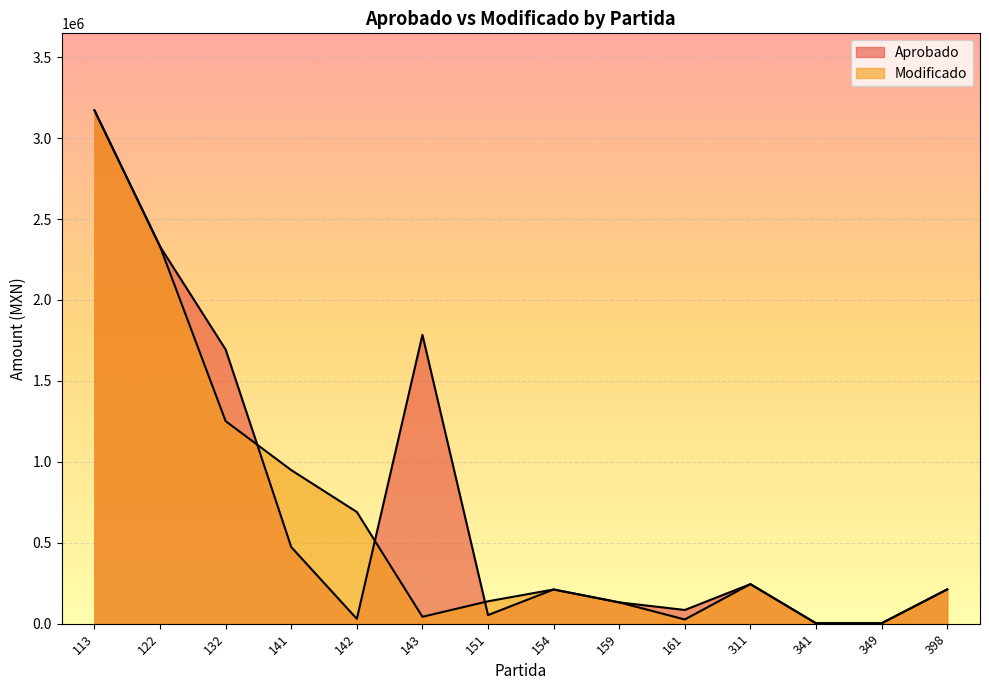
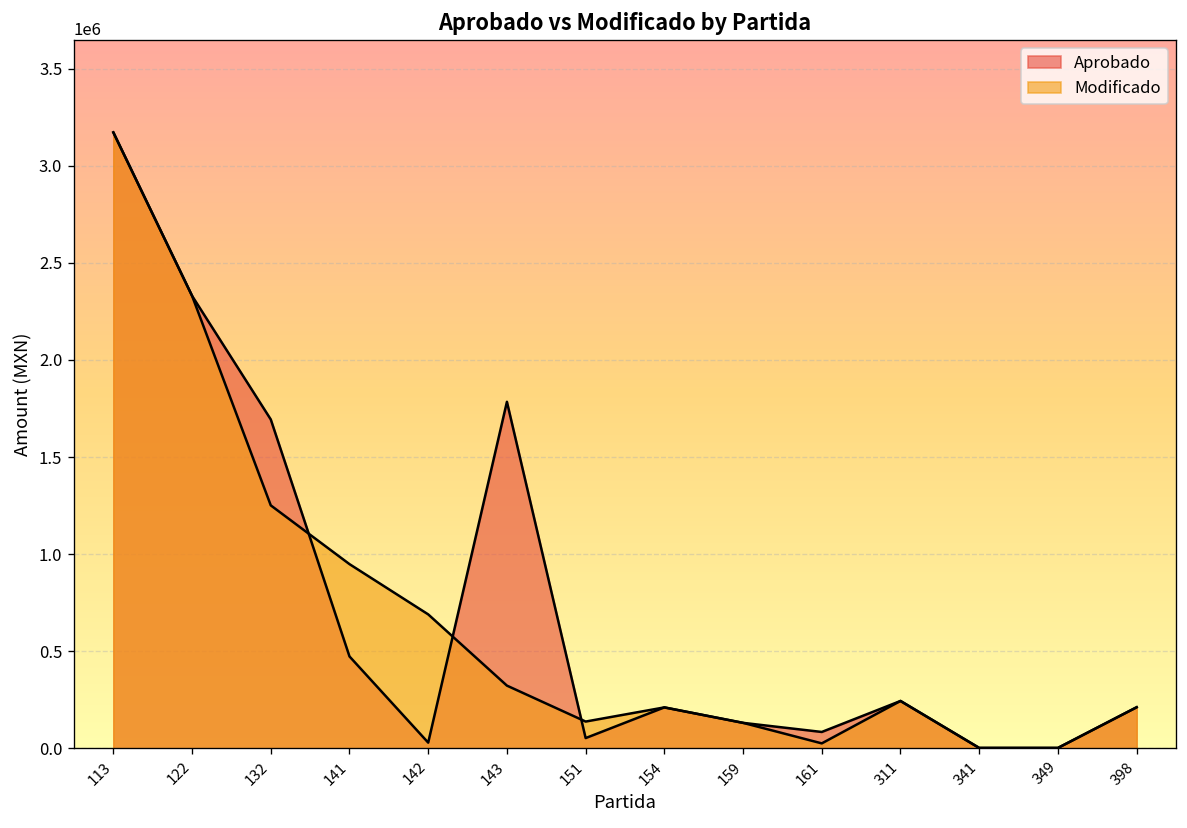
Modificado, 143: 40000 -> 320000
